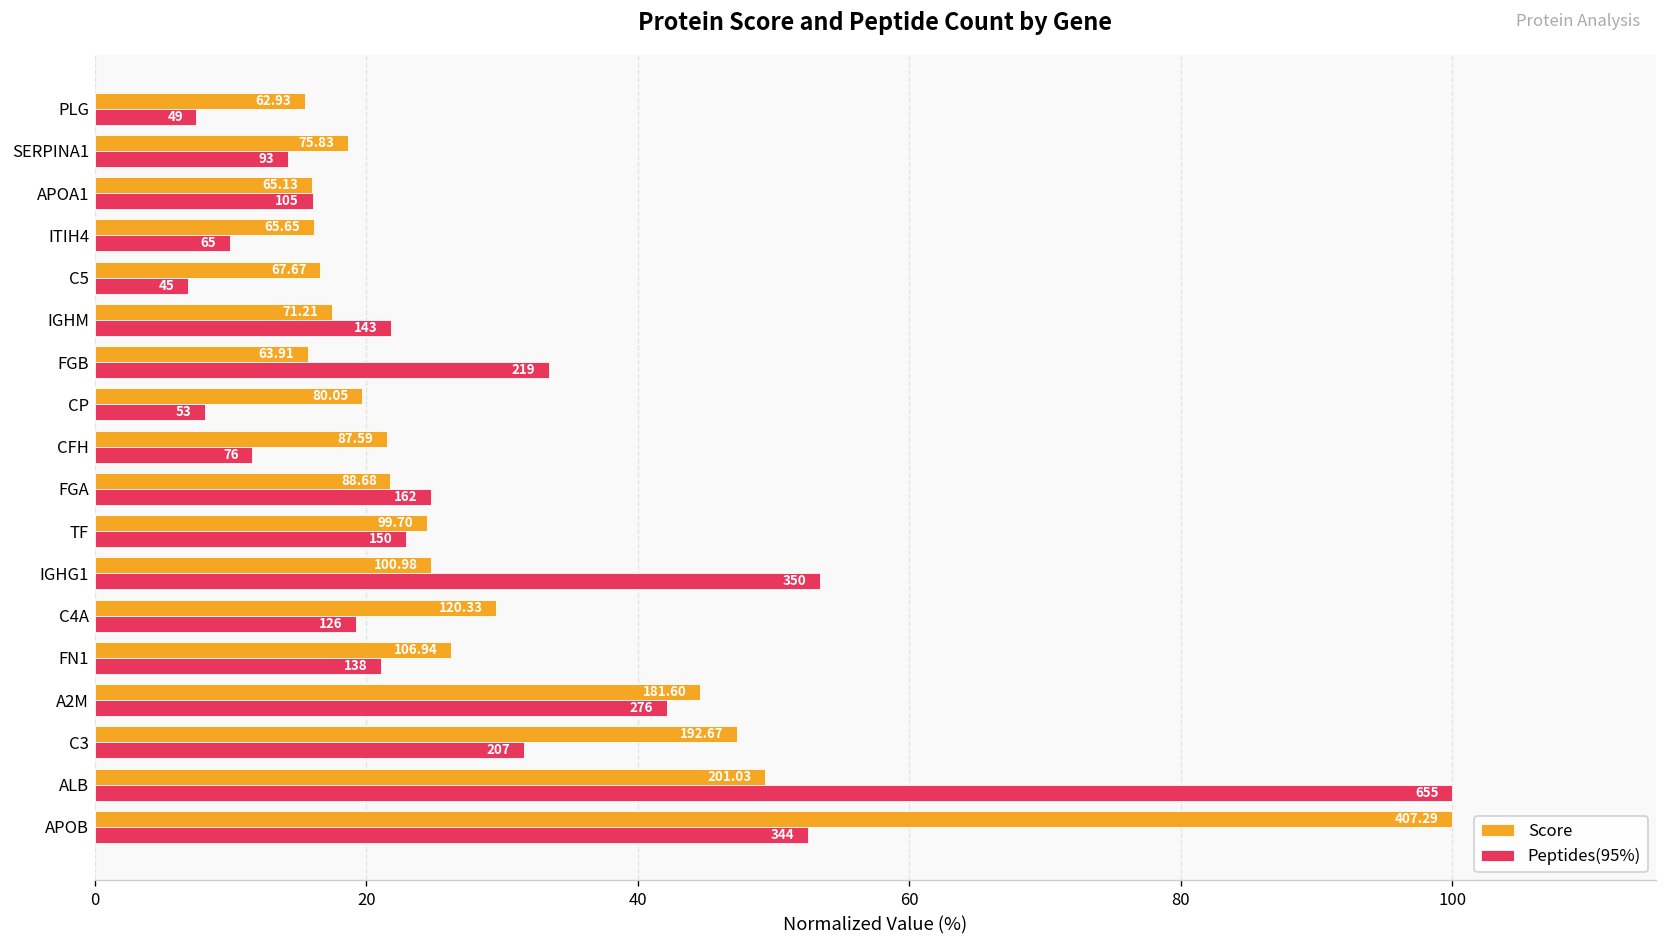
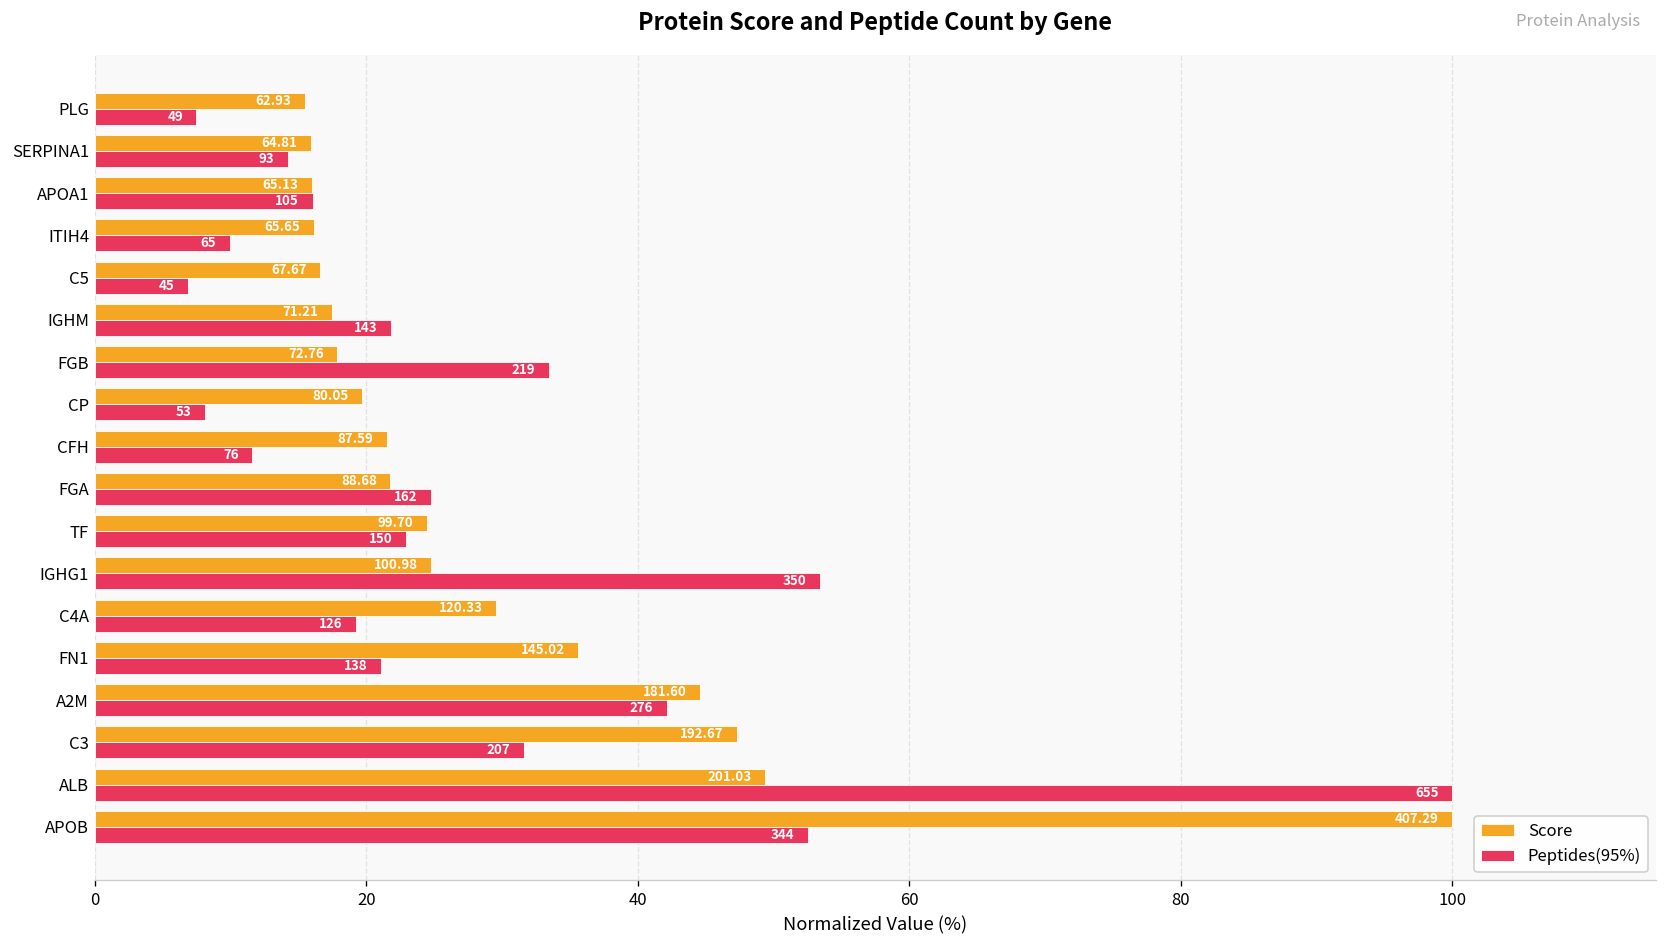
Score, SERPINA1: 75.83 -> 64.81
Score, FGB: 63.91 -> 72.76
Score, FN1: 106.94 -> 145.02
